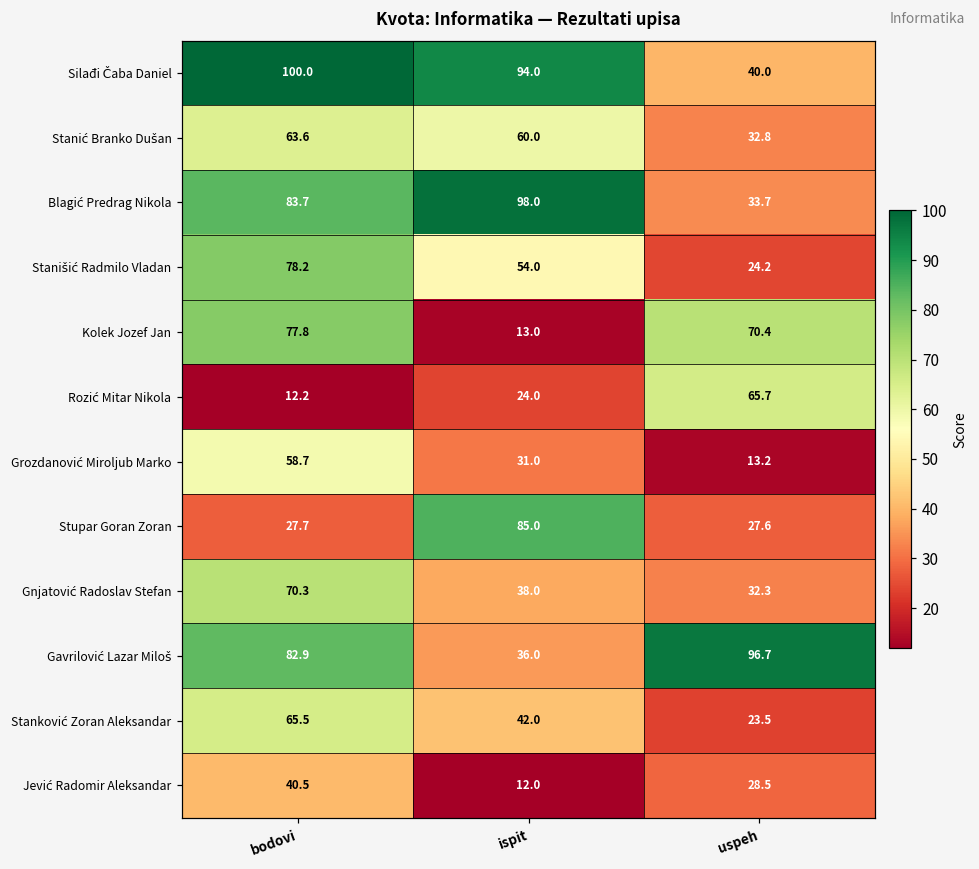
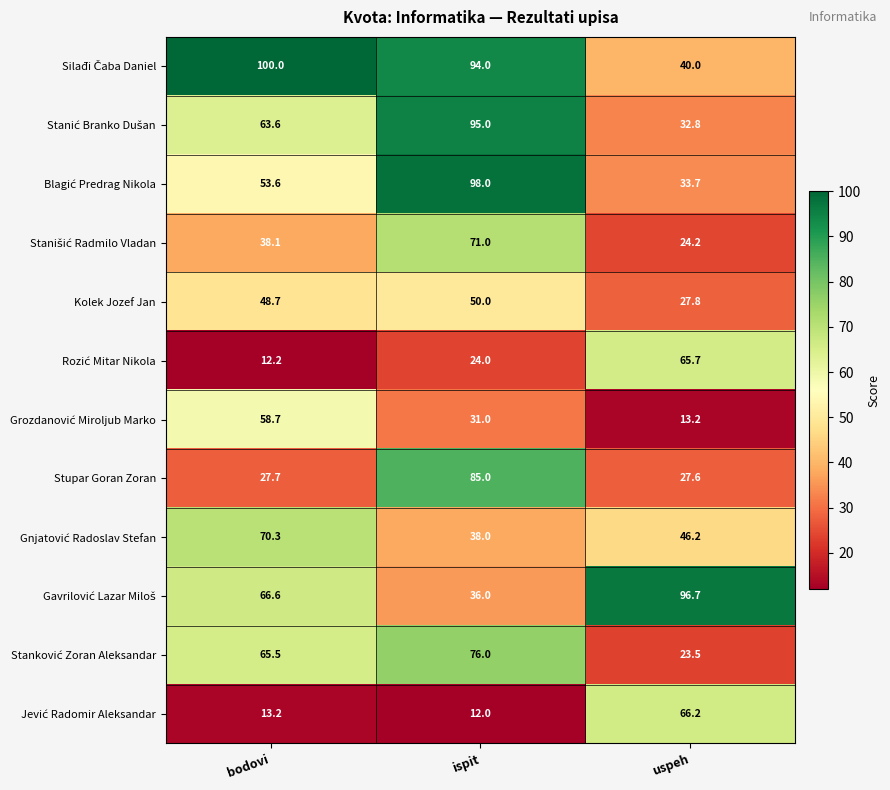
Stanić Branko Dušan, ispit: 60.0 -> 95.0
Blagić Predrag Nikola, bodovi: 83.7 -> 53.6
Stanišić Radmilo Vladan, bodovi: 78.2 -> 38.1
Stanišić Radmilo Vladan, ispit: 54.0 -> 71.0
Kolek Jozef Jan, bodovi: 77.8 -> 48.7
Kolek Jozef Jan, ispit: 13.0 -> 50.0
Kolek Jozef Jan, uspeh: 70.4 -> 27.8
Gnjatović Radoslav Stefan, uspeh: 32.3 -> 46.2
Gavrilović Lazar Miloš, bodovi: 82.9 -> 66.6
Stanković Zoran Aleksandar, ispit: 42.0 -> 76.0
Jević Radomir Aleksandar, bodovi: 40.5 -> 13.2
Jević Radomir Aleksandar, uspeh: 28.5 -> 66.2
